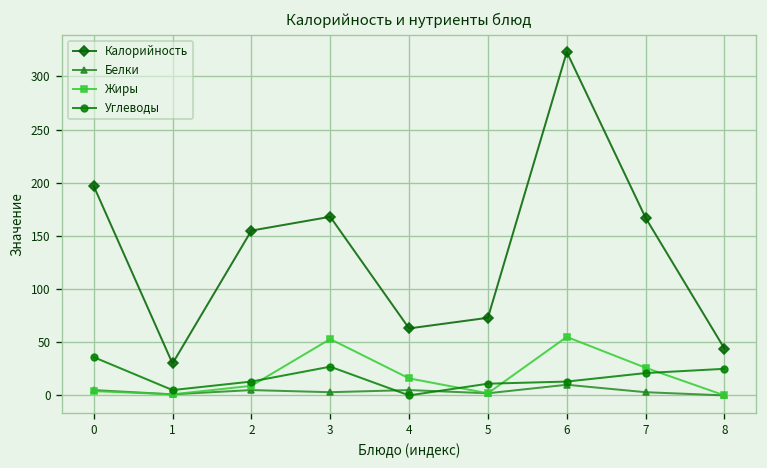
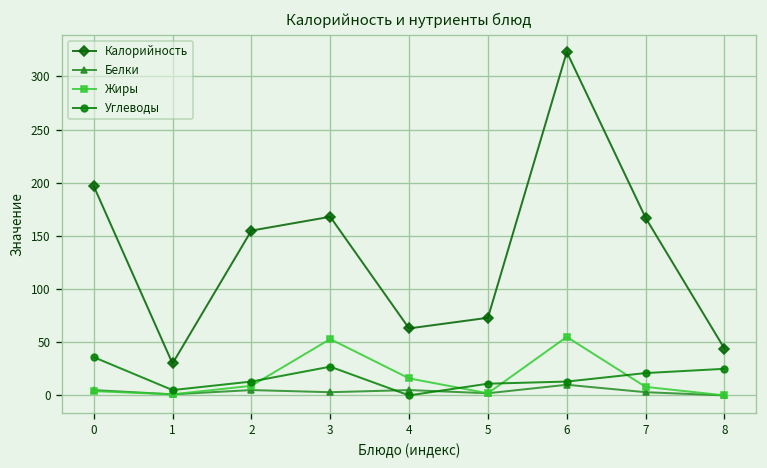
Жиры, 7: 30 -> 10
